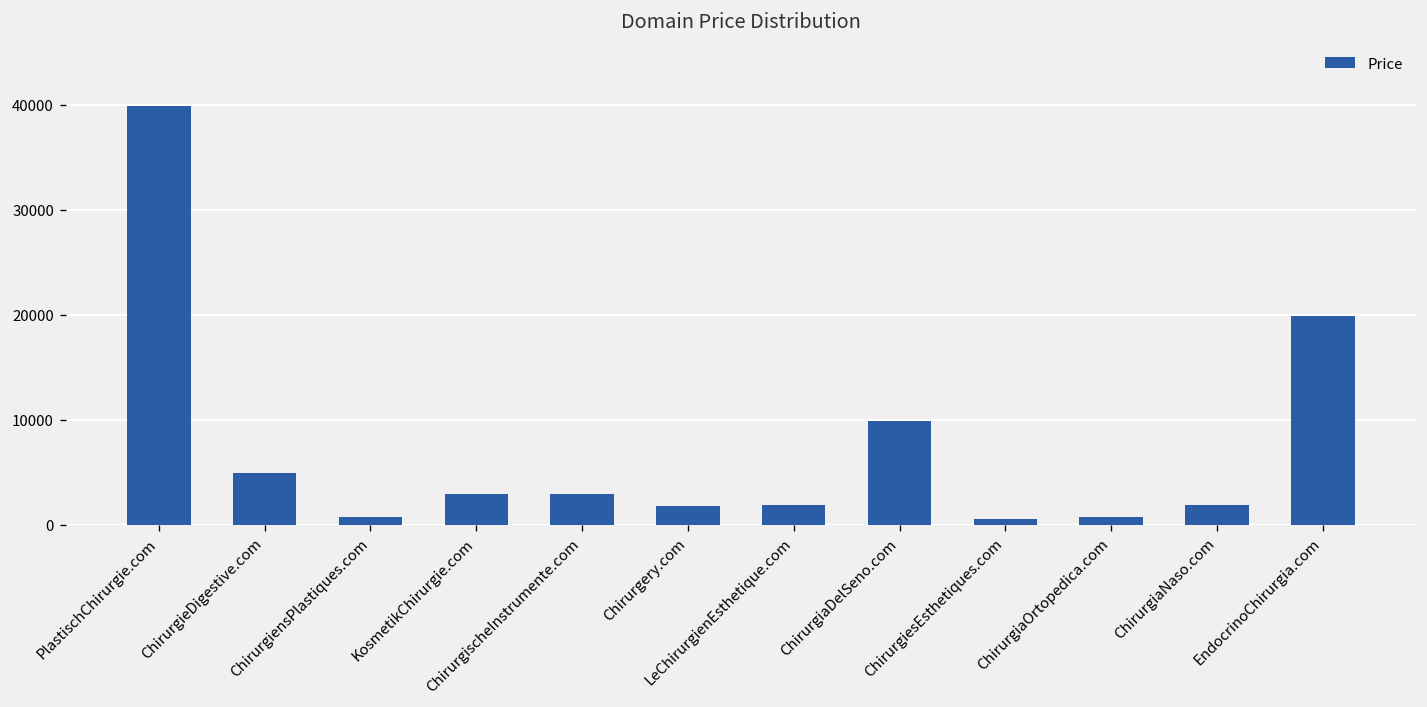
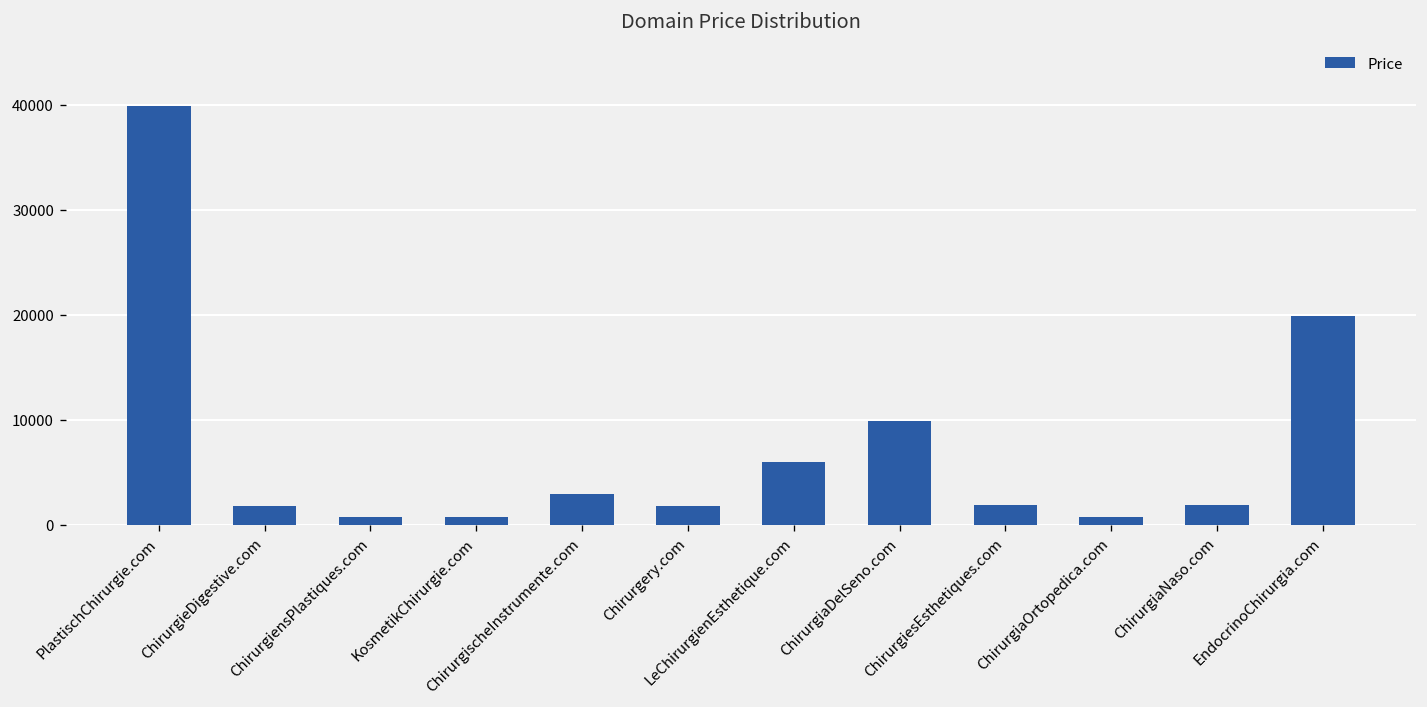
ChirurgieDigestive.com: 5000 -> 2000
KosmetikChirurgie.com: 3000 -> 1000
LeChirurgienEsthetique.com: 2000 -> 6000
ChirurgiesEsthetiques.com: 1000 -> 2000
